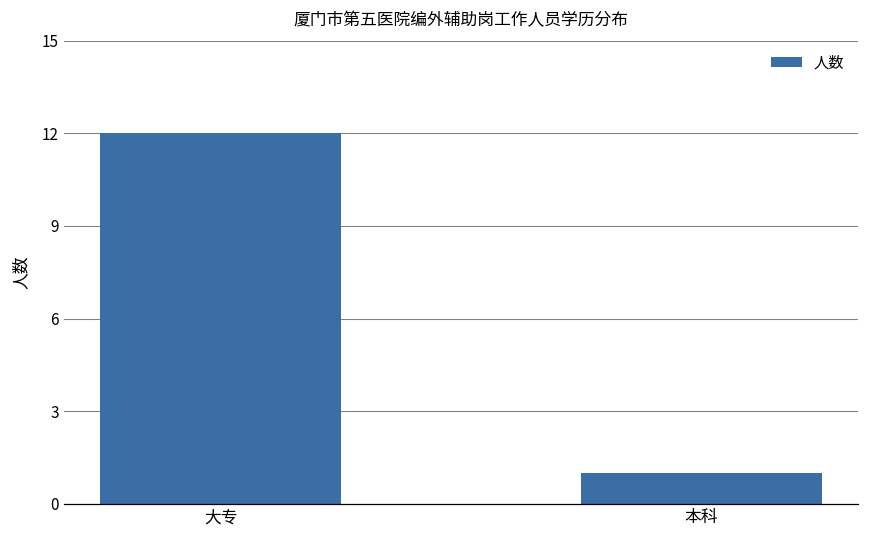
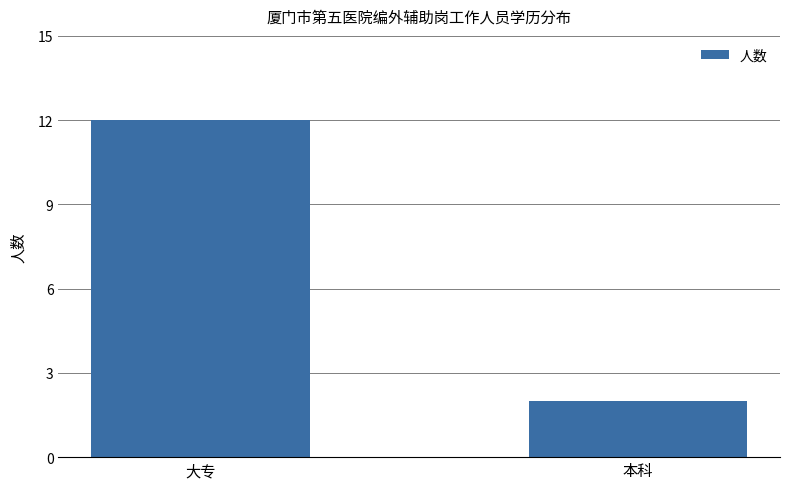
本科: 1 -> 2
